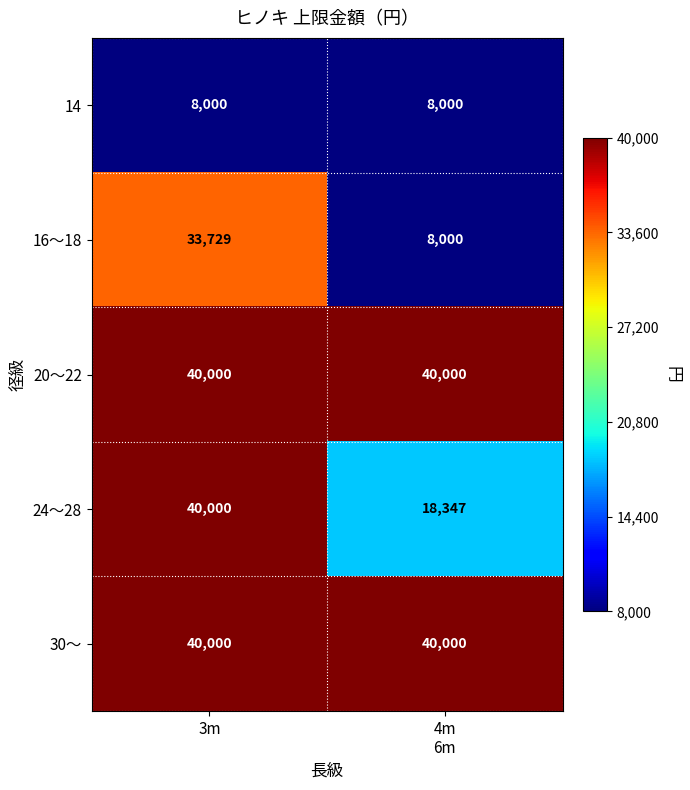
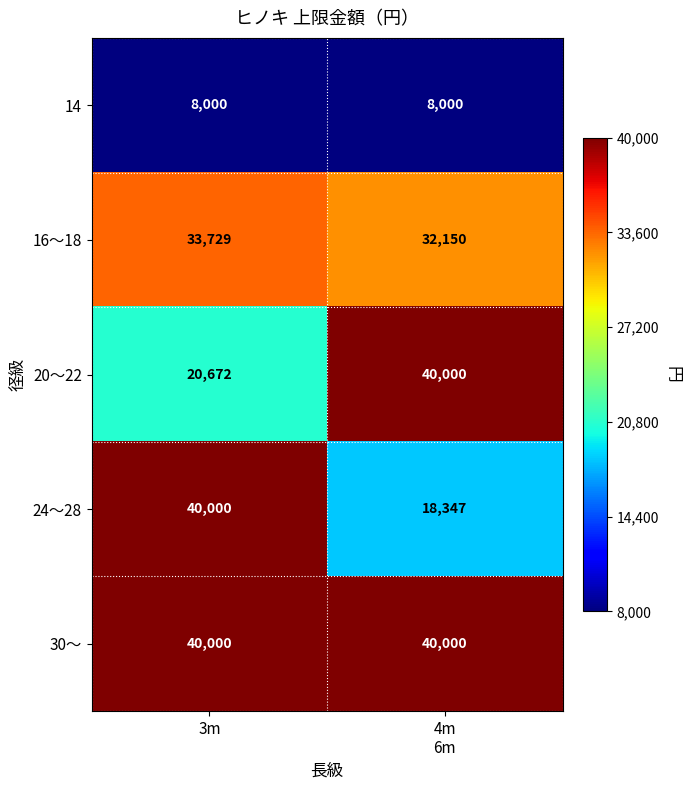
16～18, 4m 6m: 8,000 -> 32,150
20～22, 3m: 40,000 -> 20,672
